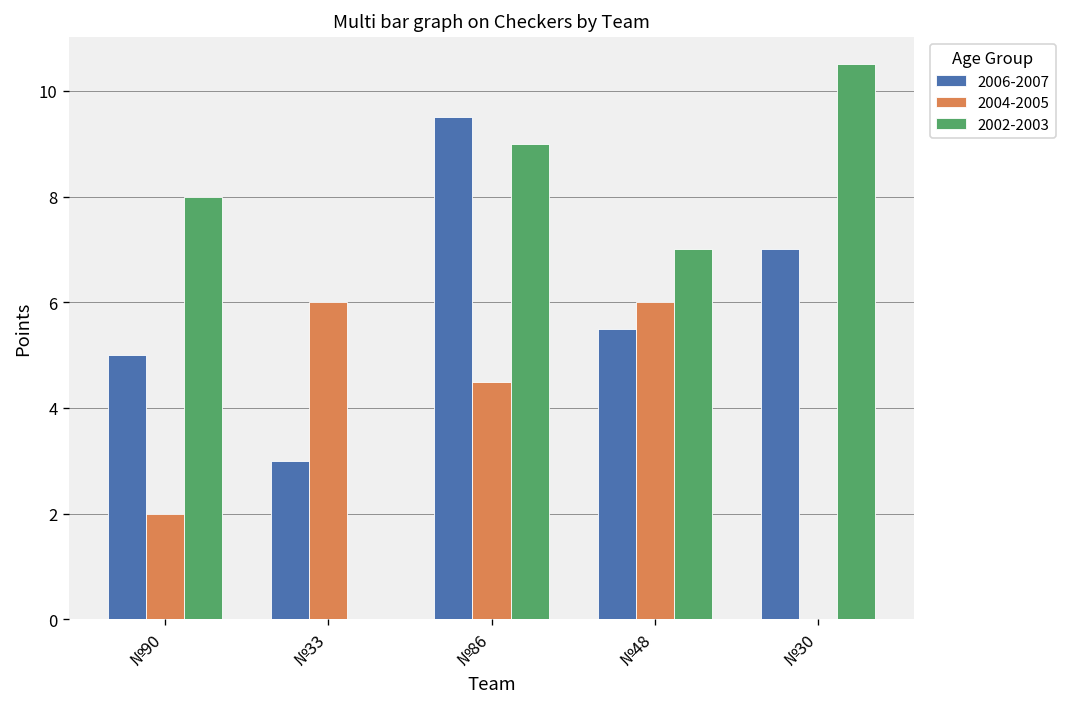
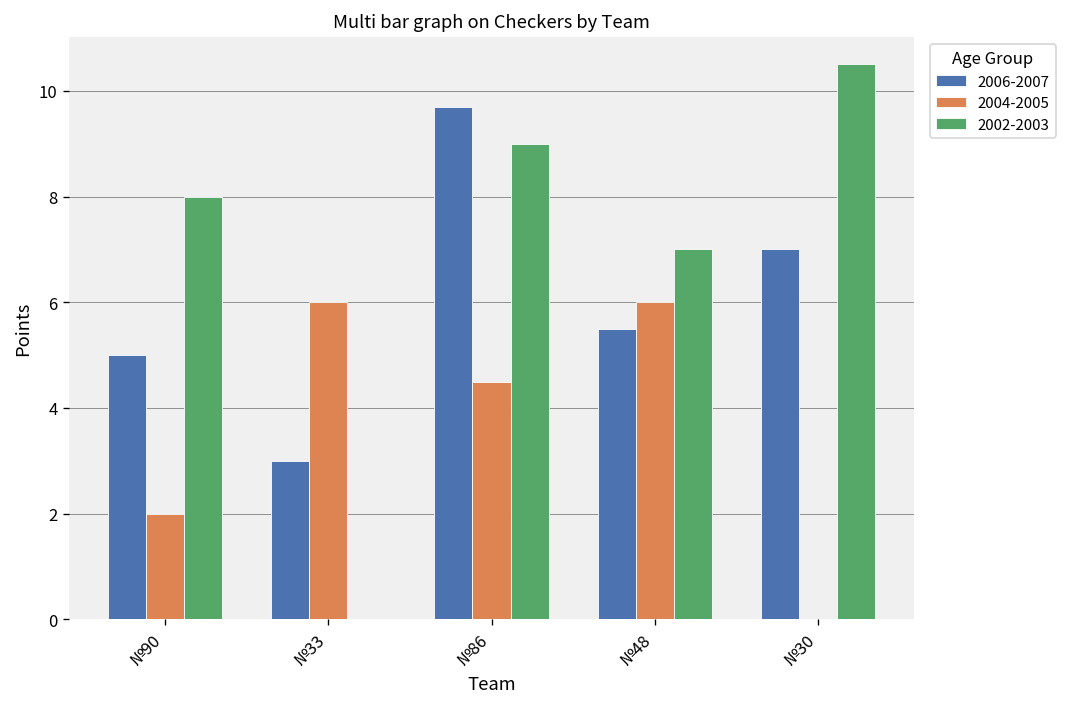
2006-2007, №86: 9.5 -> 9.7
